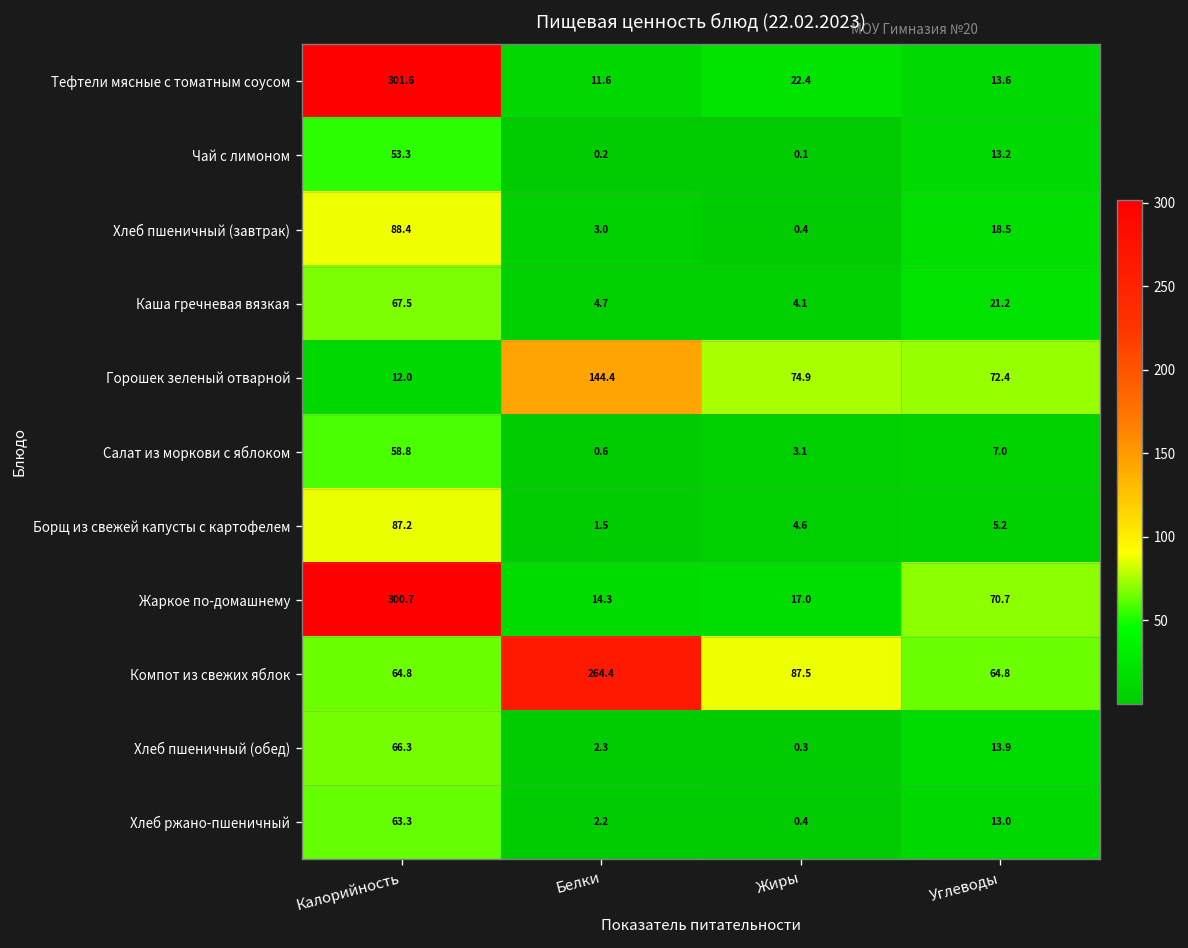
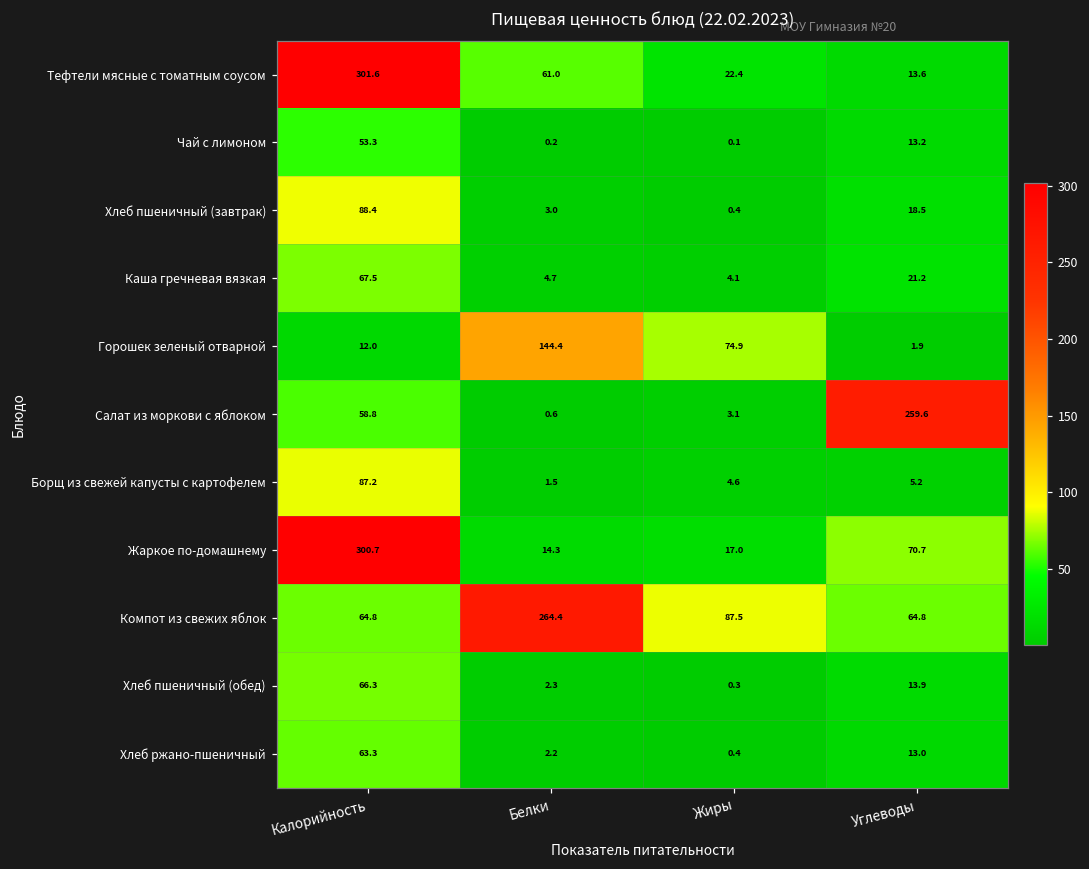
Тефтели мясные с томатным соусом, Белки: 11.6 -> 61.0
Горошек зеленый отварной, Углеводы: 72.4 -> 1.9
Салат из моркови с яблоком, Углеводы: 7.0 -> 259.6
